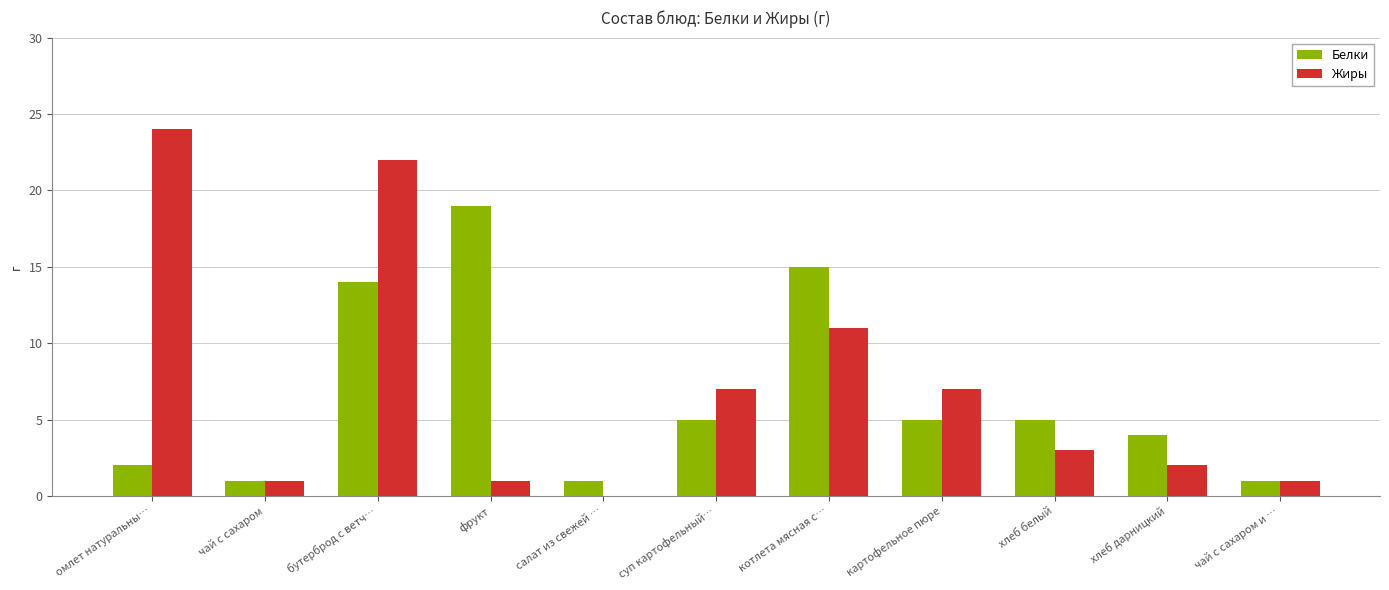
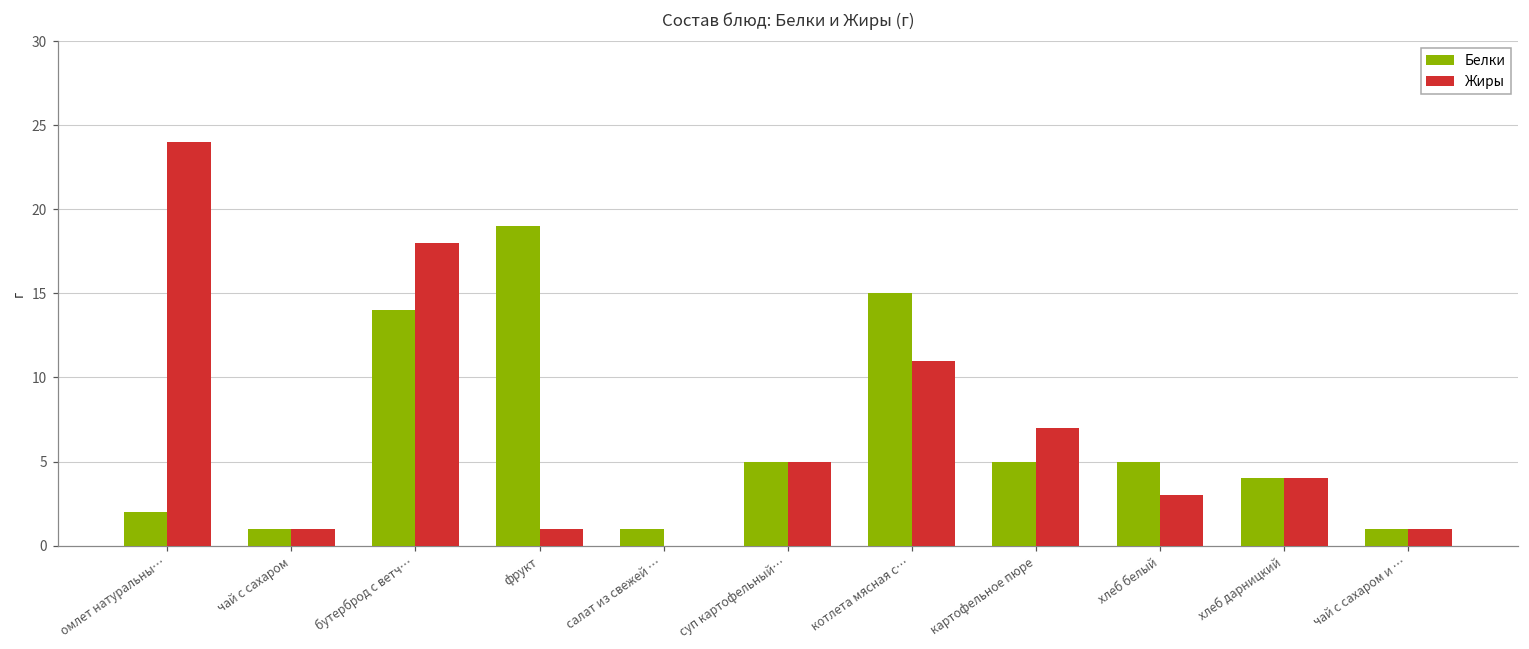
Жиры, бутерброд с ветч…: 22 -> 18
Жиры, суп картофельный…: 7 -> 5
Жиры, хлеб дарницкий: 2 -> 4
